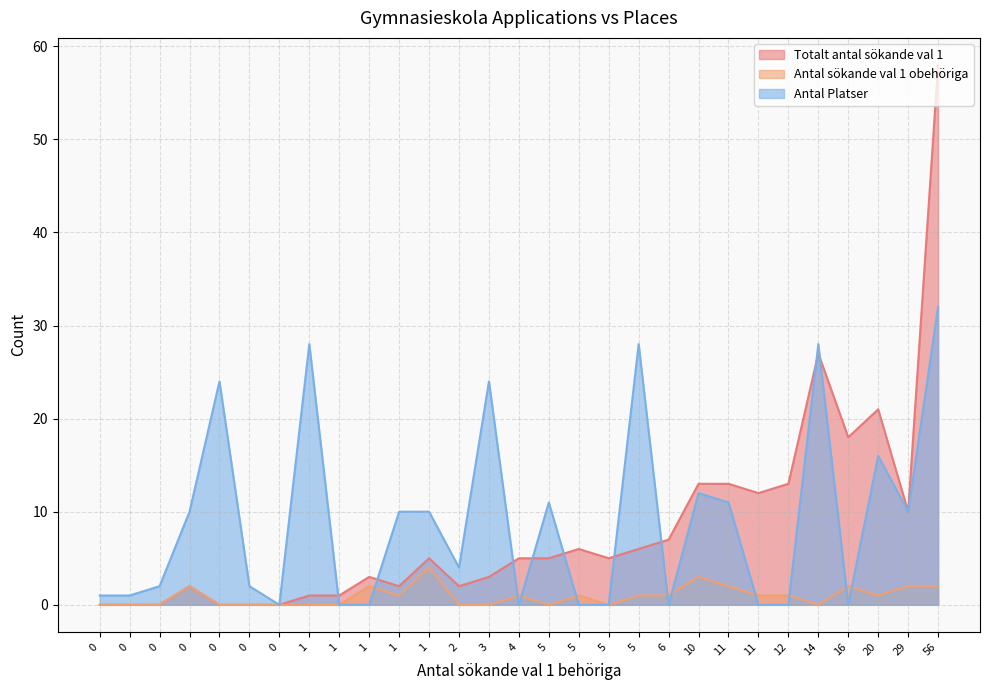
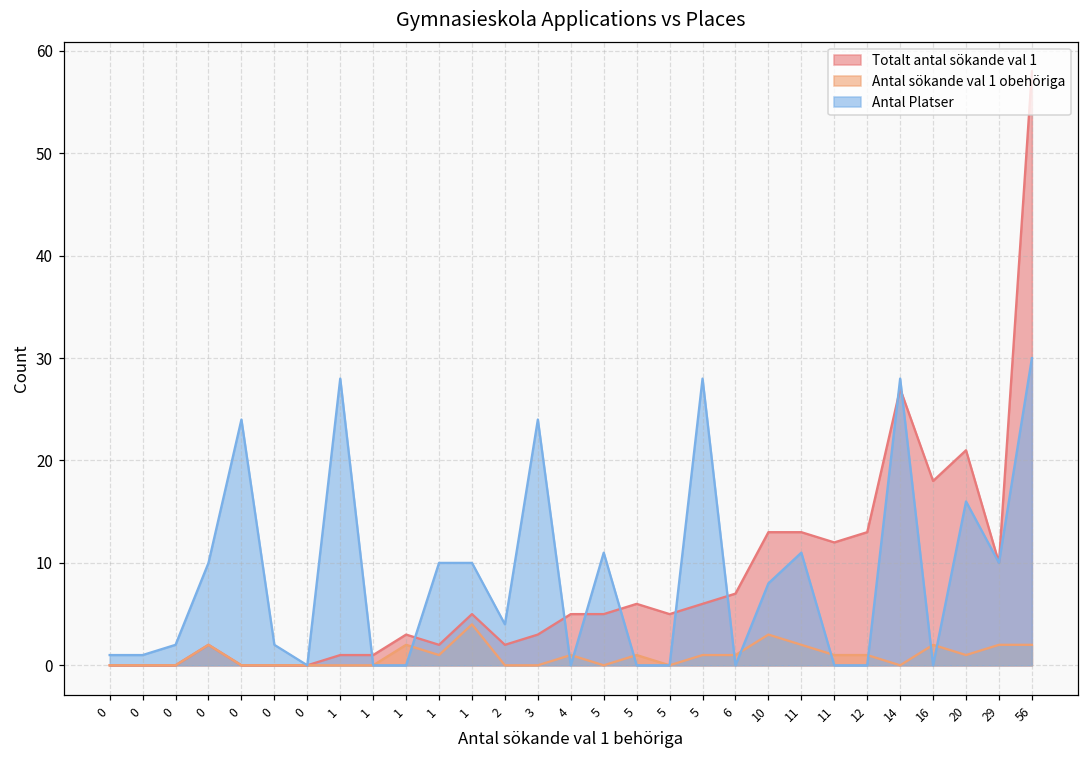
Antal Platser, 10: 12 -> 8
Antal Platser, 56: 32 -> 30
